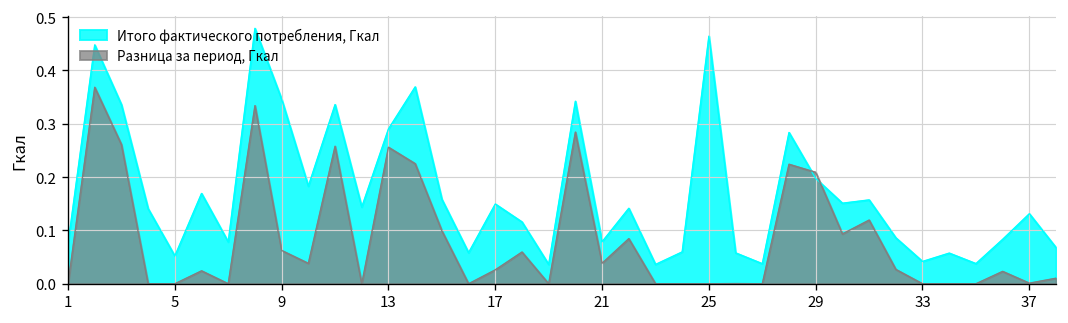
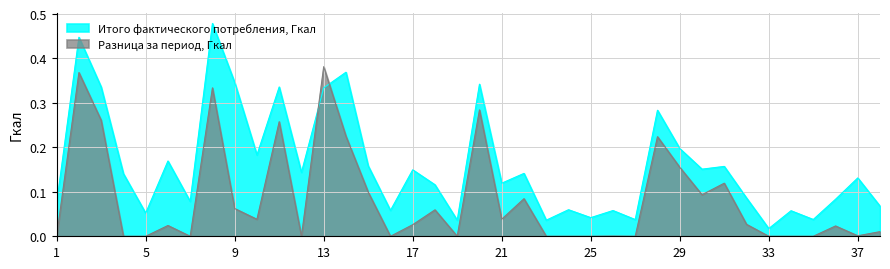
Итого фактического потребления, Гкал, 13: 0.29 -> 0.33
Разница за период, Гкал, 13: 0.26 -> 0.38
Итого фактического потребления, Гкал, 21: 0.08 -> 0.12
Итого фактического потребления, Гкал, 25: 0.46 -> 0.04
Разница за период, Гкал, 29: 0.21 -> 0.16
Итого фактического потребления, Гкал, 33: 0.04 -> 0.02
